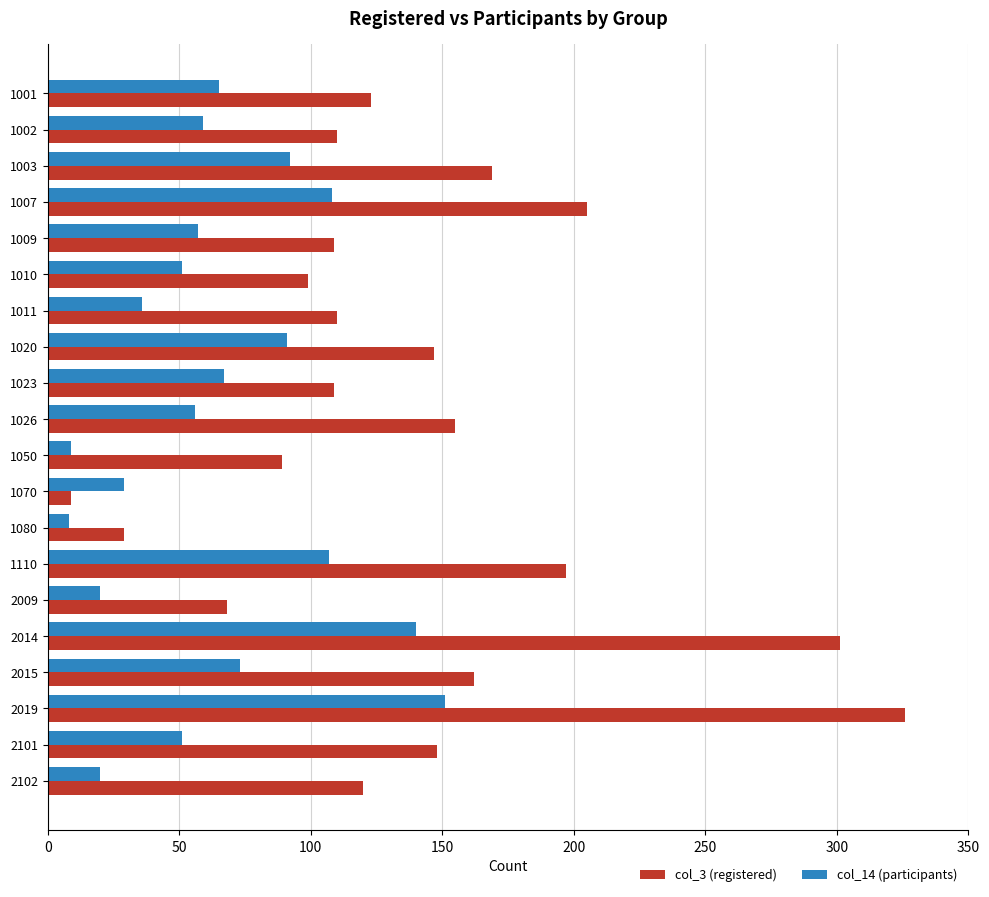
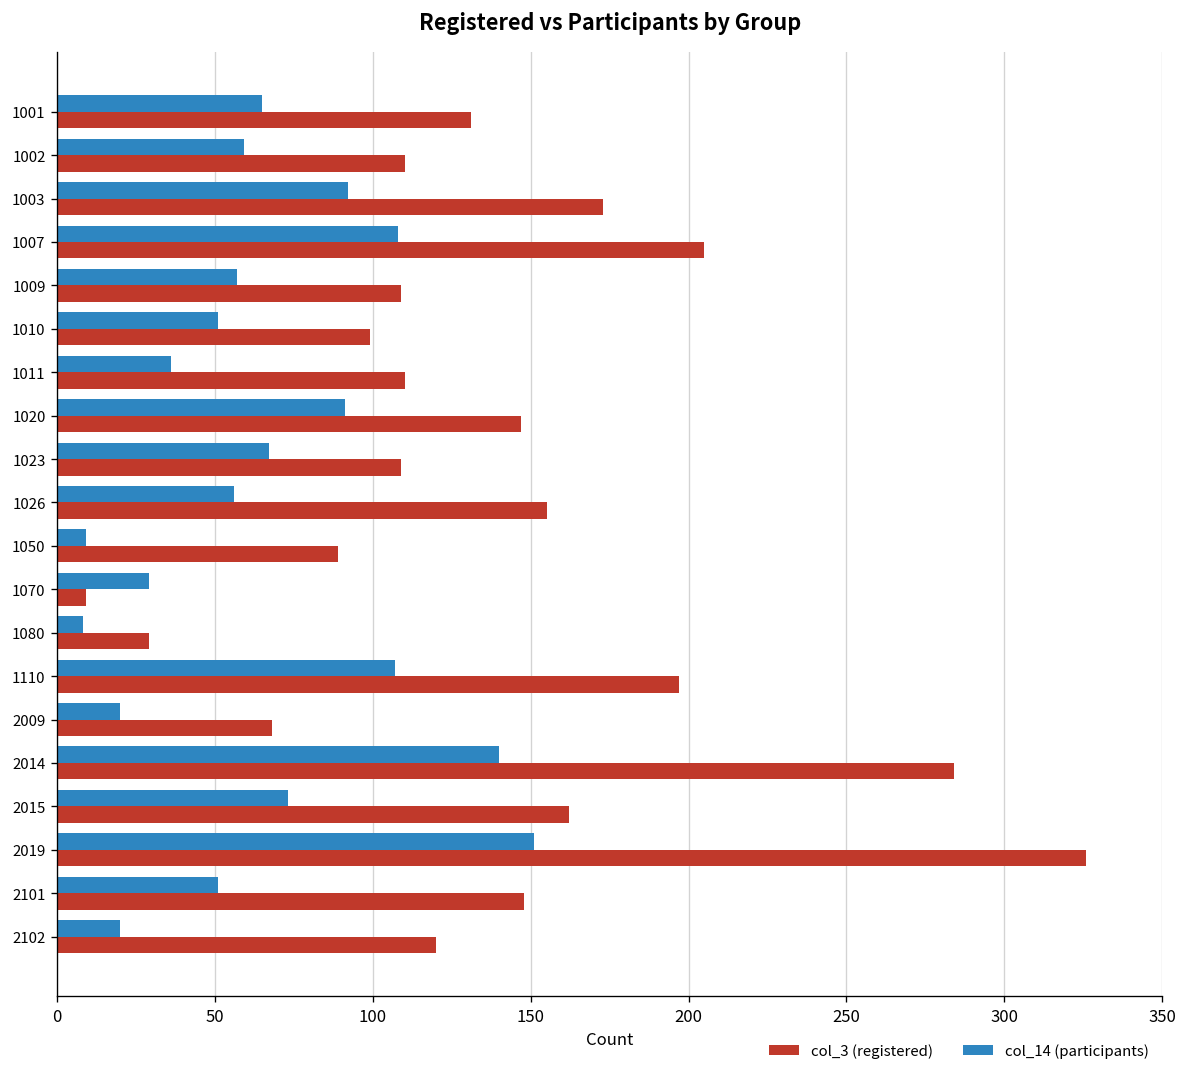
col_3 (registered), 1001: 123 -> 131
col_3 (registered), 1003: 169 -> 173
col_3 (registered), 2014: 301 -> 284
